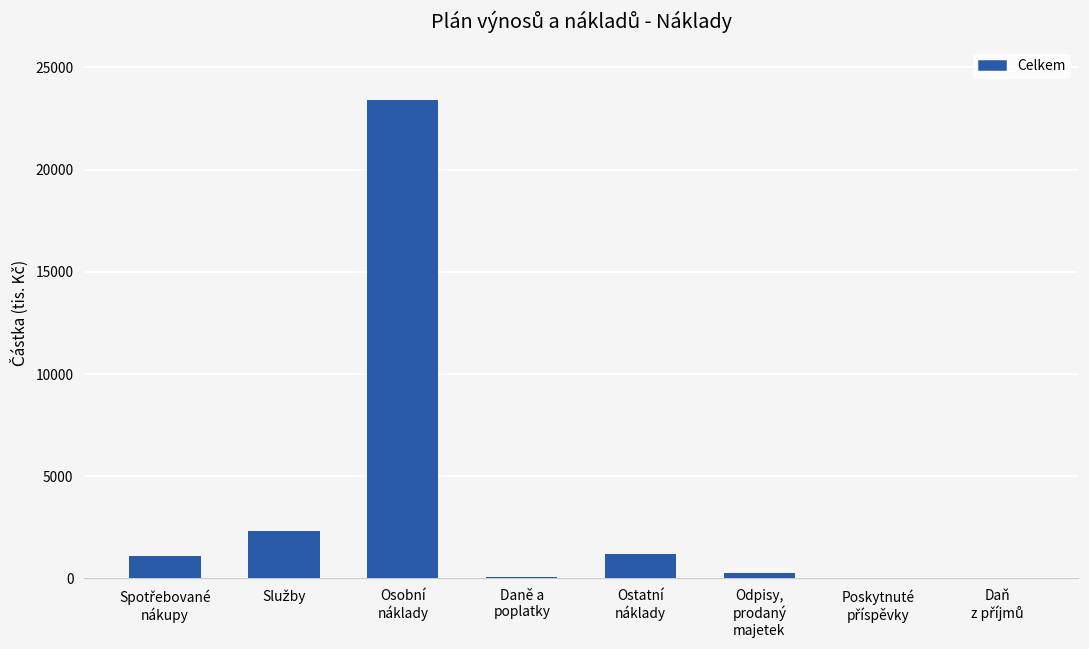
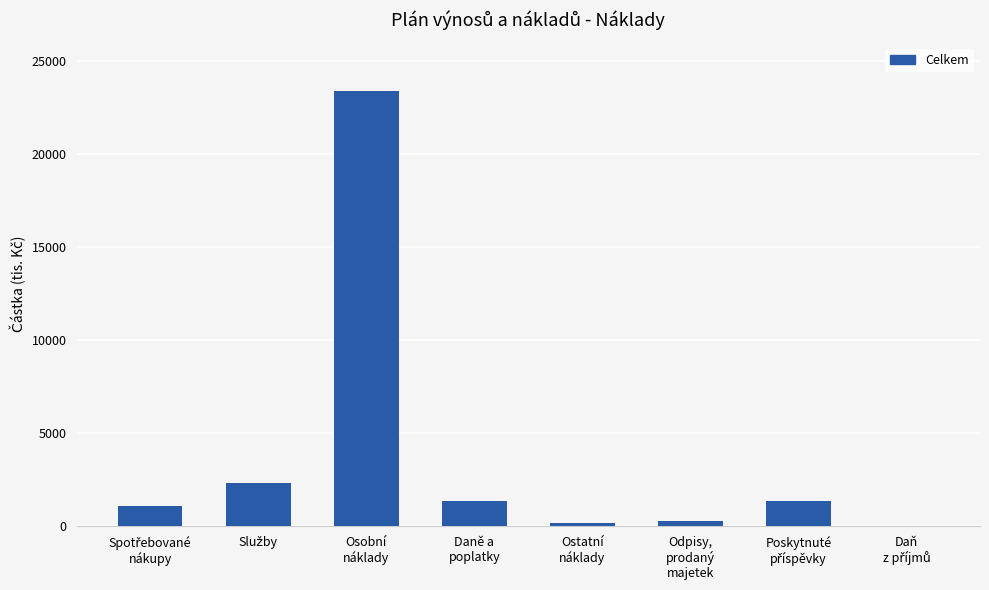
Daně a poplatky: 100 -> 1300
Ostatní náklady: 1200 -> 200
Poskytnuté příspěvky: 0 -> 1300
